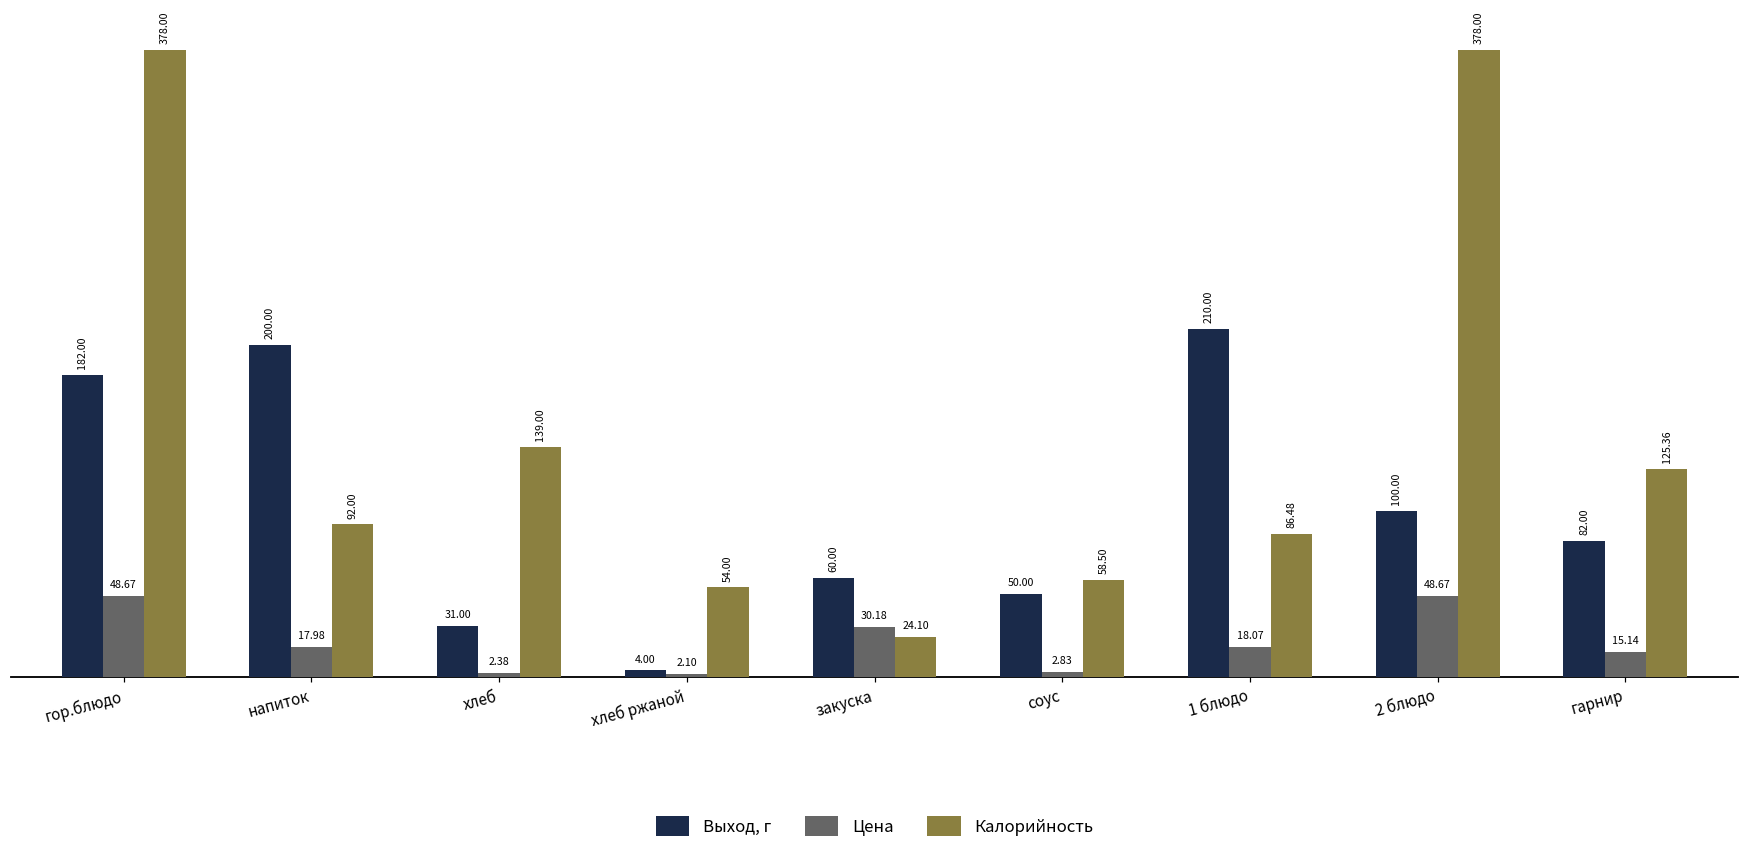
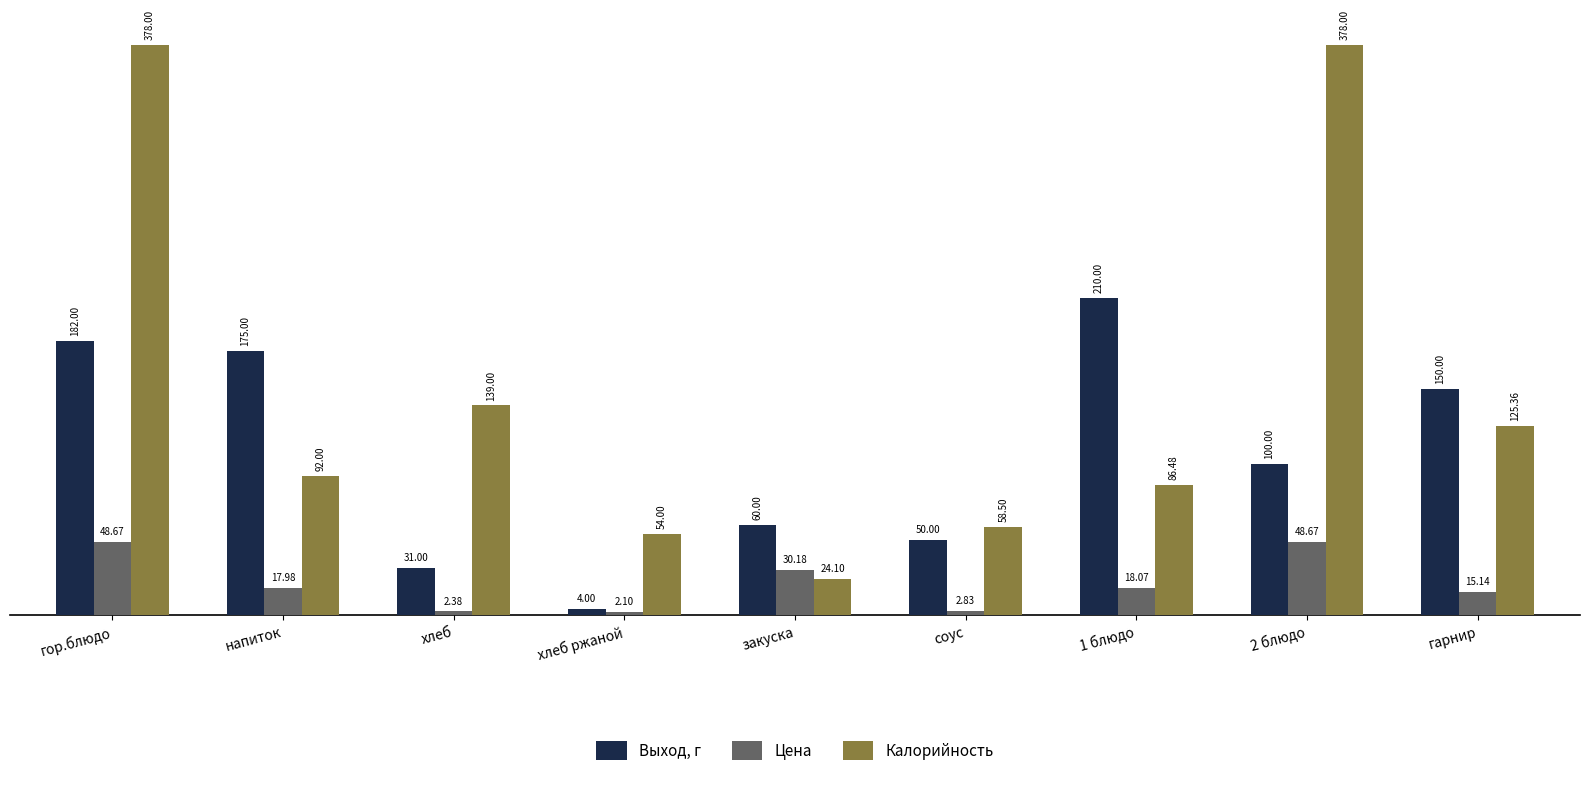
Выход, г, напиток: 200.00 -> 175.00
Выход, г, гарнир: 82.00 -> 150.00
